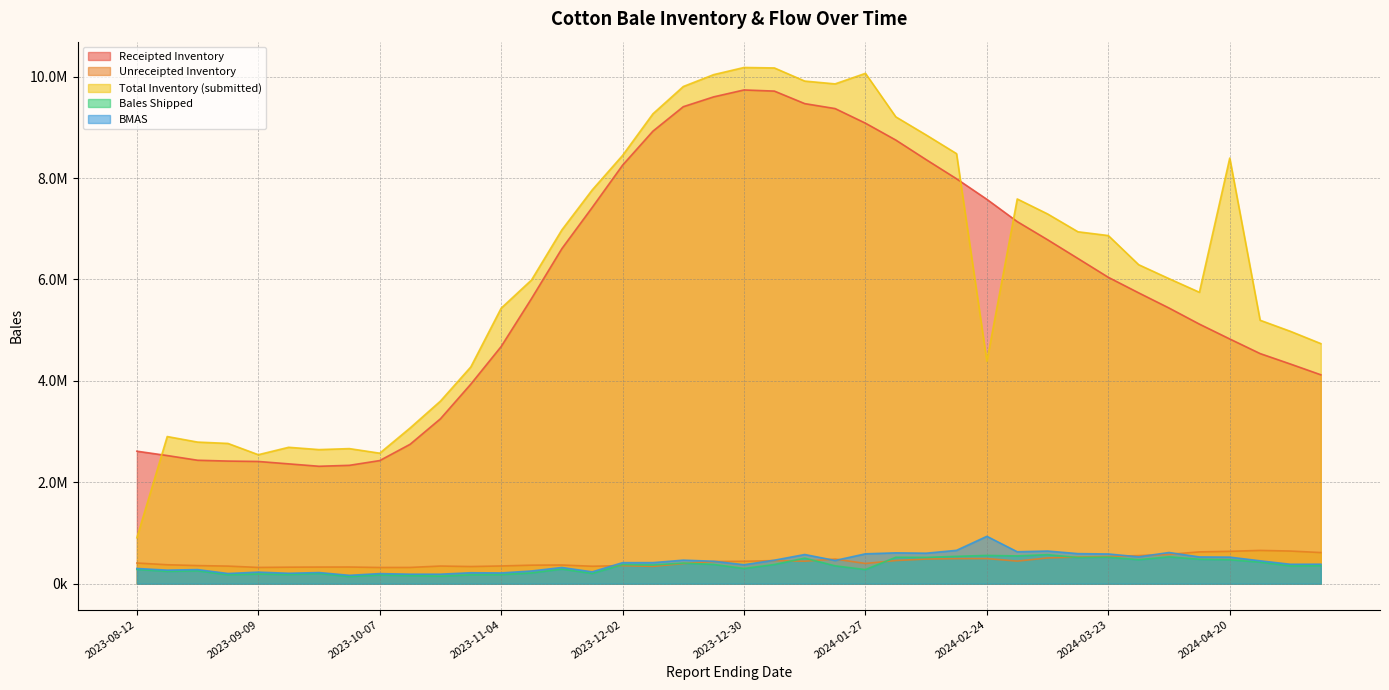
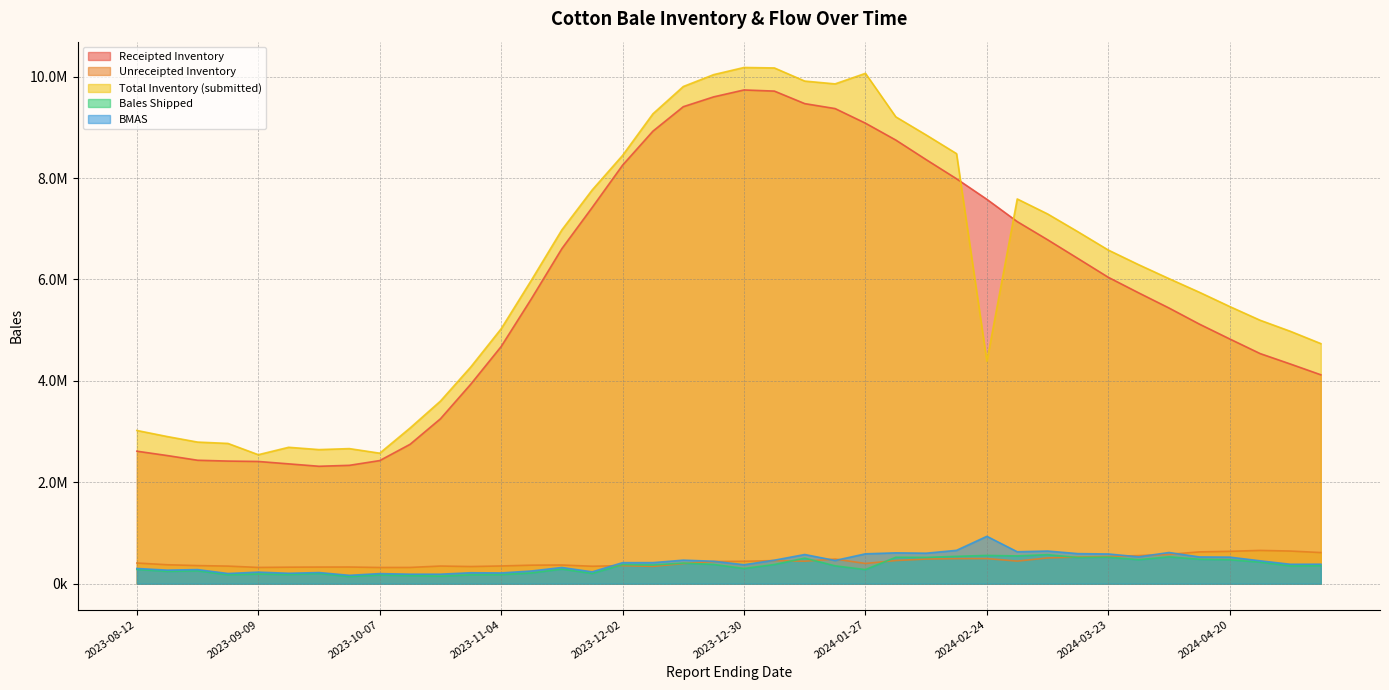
Total Inventory (submitted), 2023-08-12: 900000 -> 3000000
Total Inventory (submitted), 2023-11-04: 5400000 -> 5000000
Total Inventory (submitted), 2024-03-23: 6900000 -> 6600000
Total Inventory (submitted), 2024-04-20: 8400000 -> 5500000
